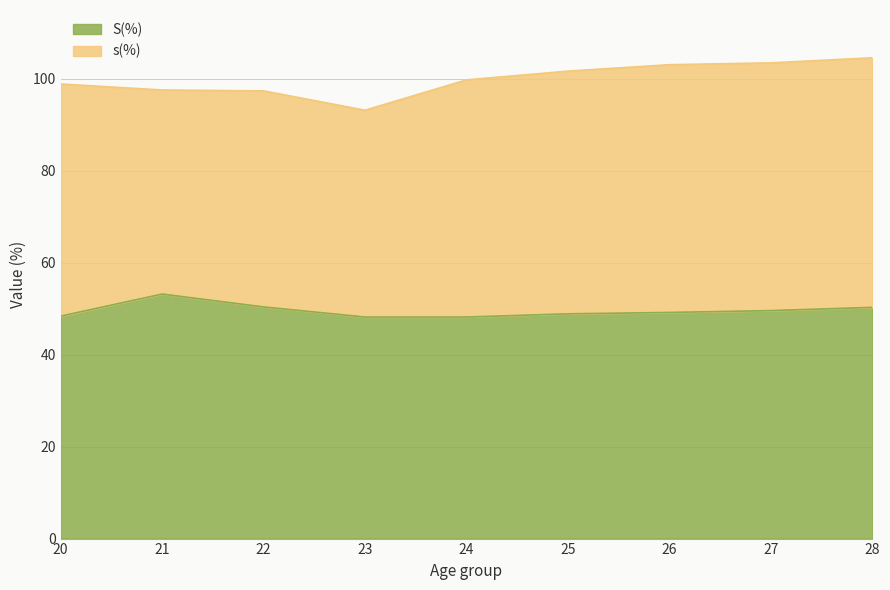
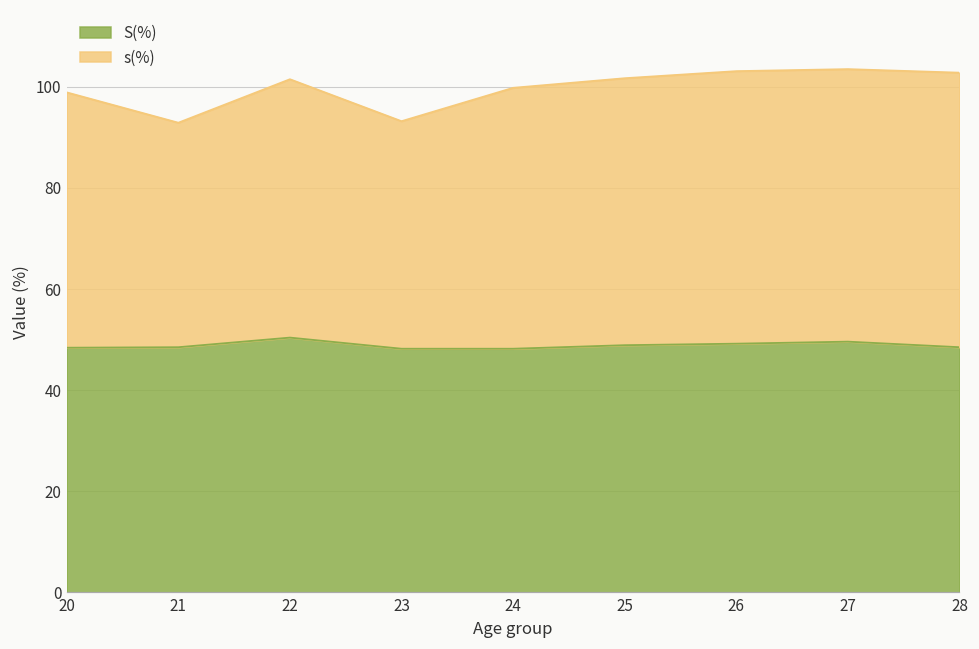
S(%), 21: 53 -> 49
s(%), 22: 47 -> 51
S(%), 28: 50 -> 49
